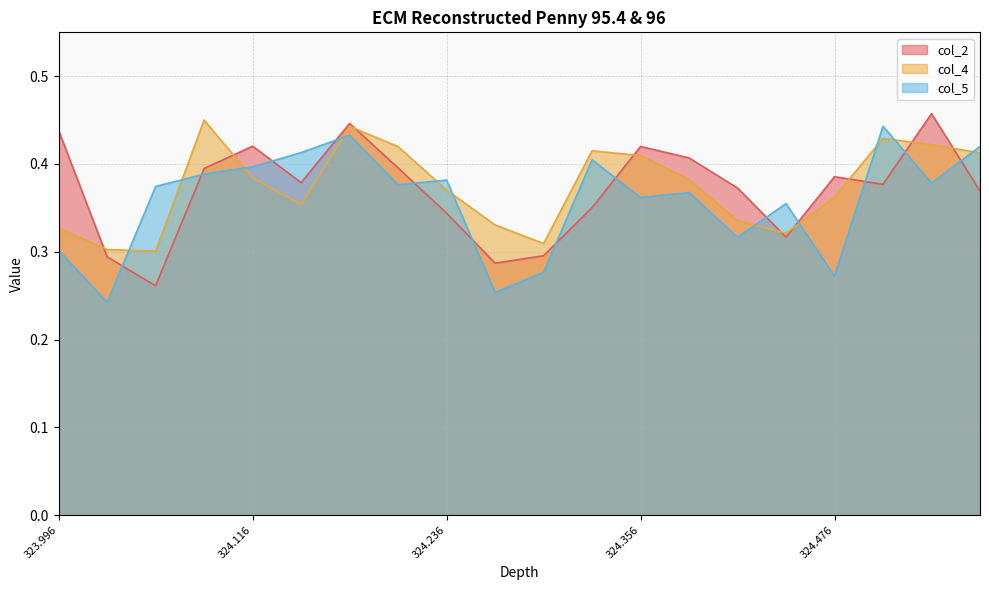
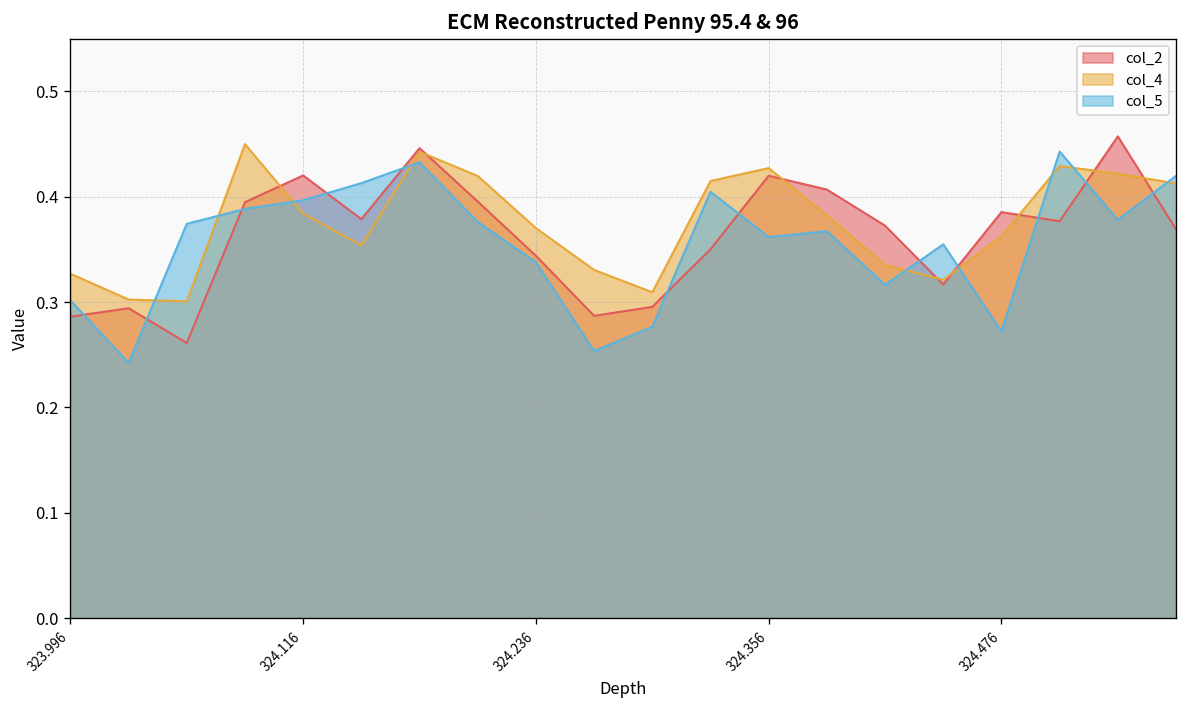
col_2, 323.996: 0.44 -> 0.29
col_5, 324.236: 0.38 -> 0.34
col_4, 324.356: 0.41 -> 0.43
